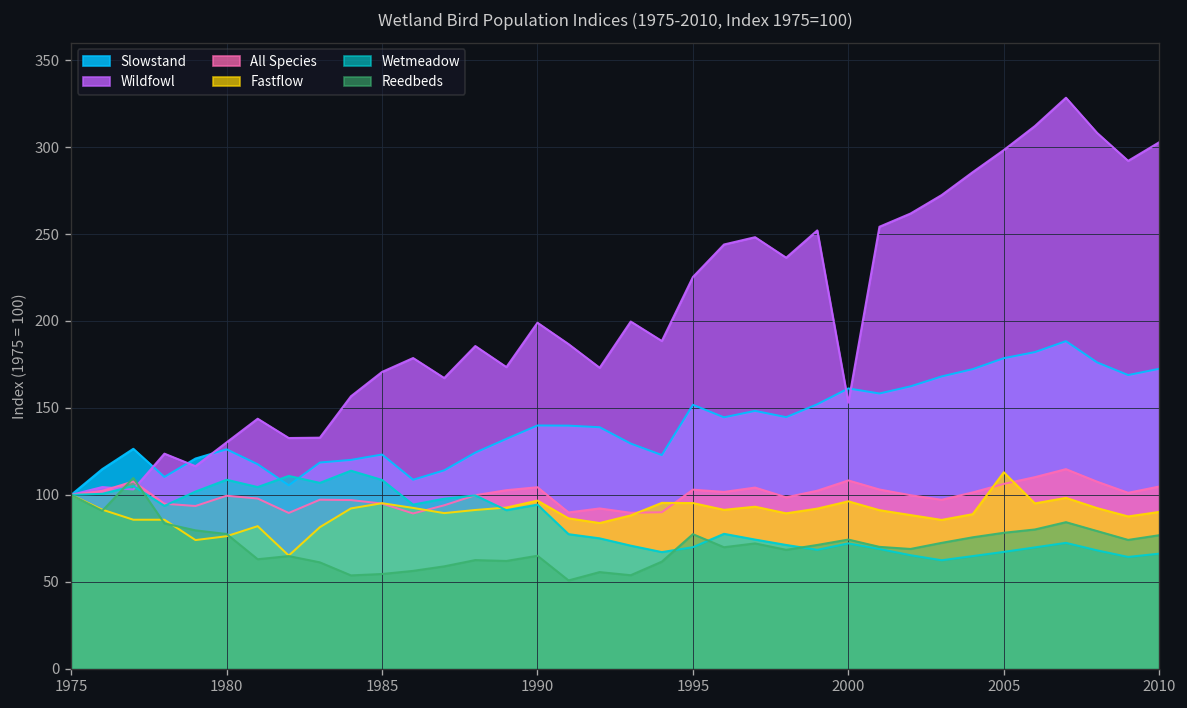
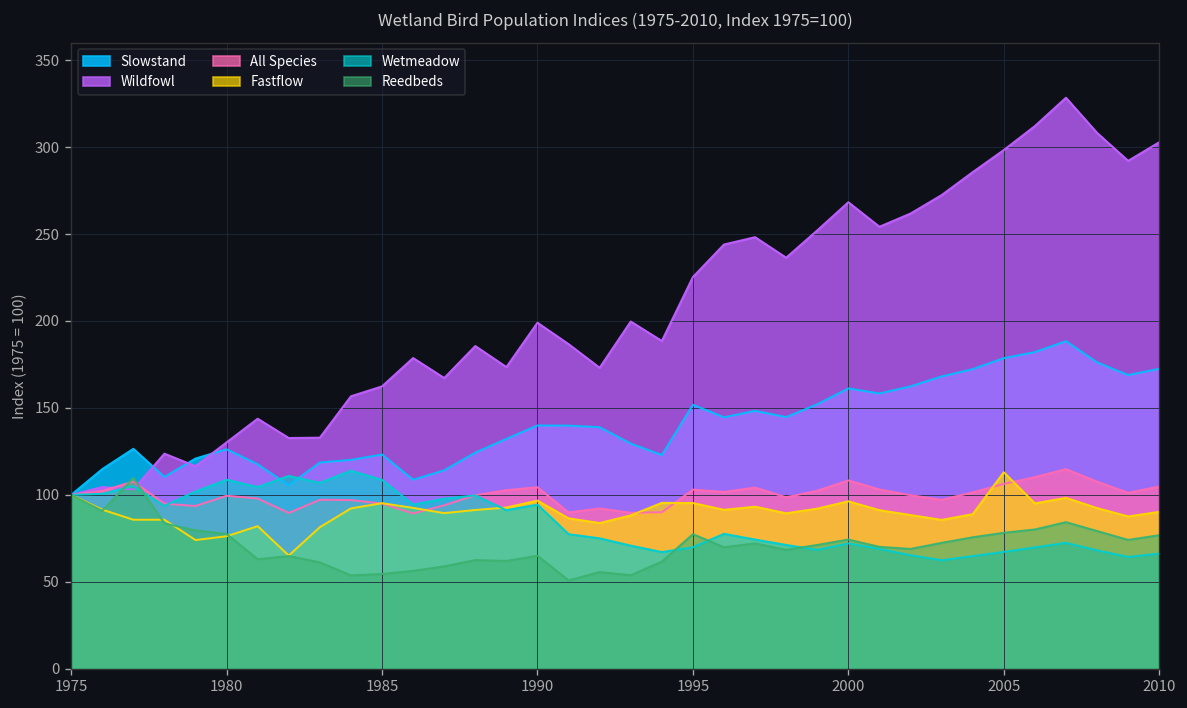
Wildfowl, 1985: 171 -> 162
Wildfowl, 2000: 153 -> 268
